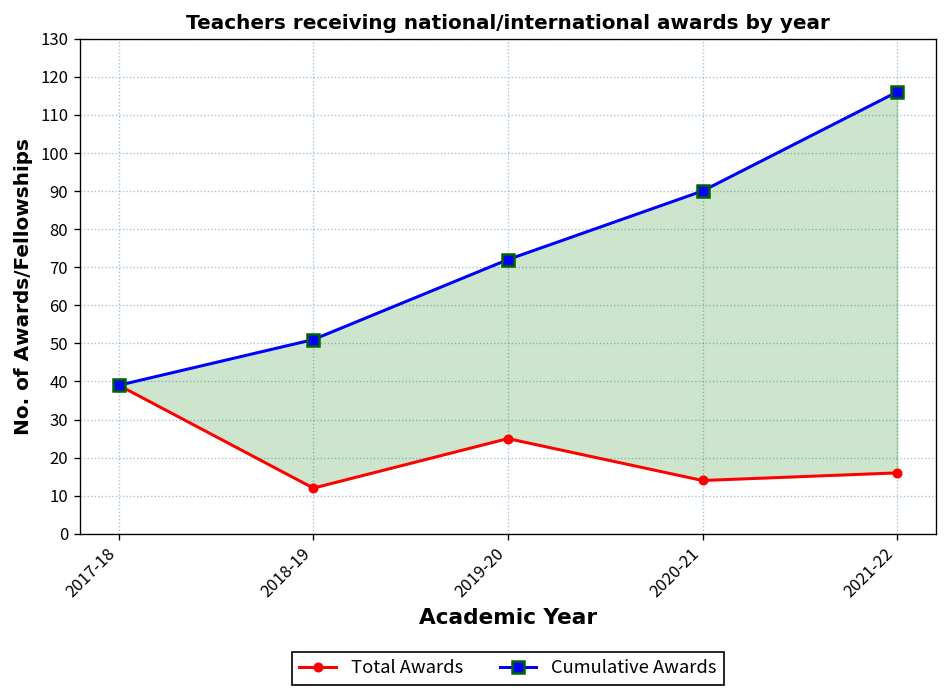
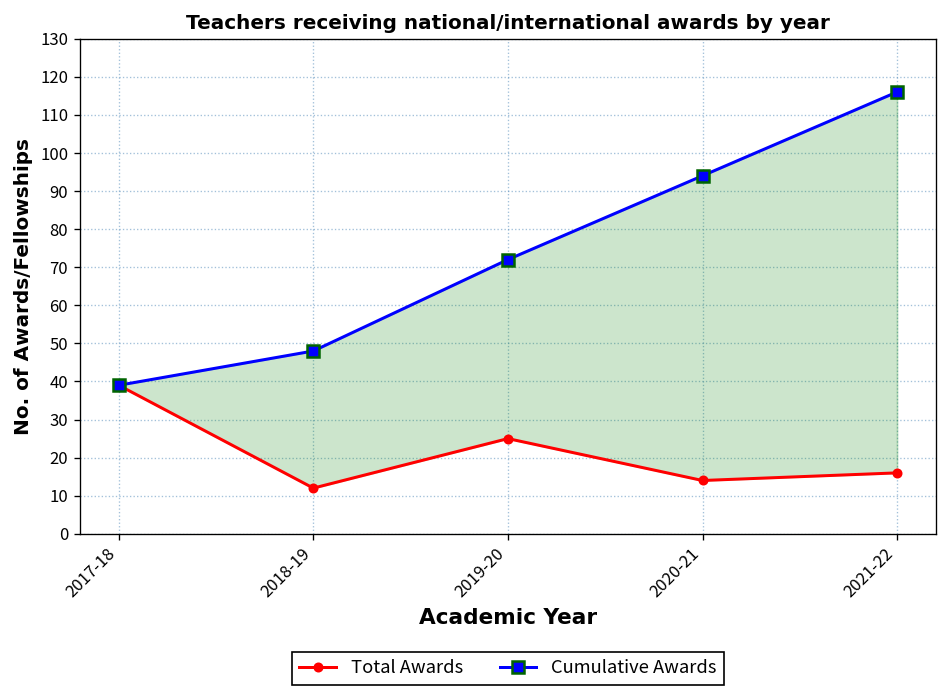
Cumulative Awards, 2018-19: 51 -> 48
Cumulative Awards, 2020-21: 90 -> 94
